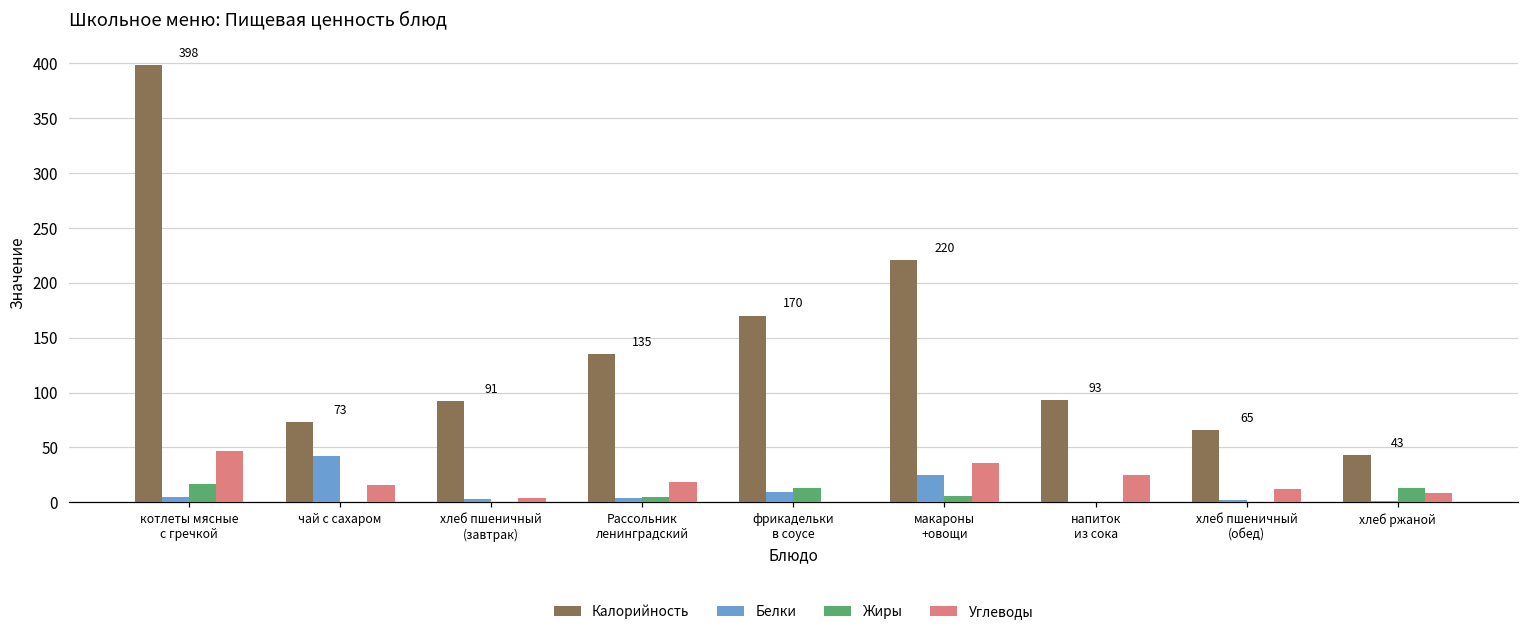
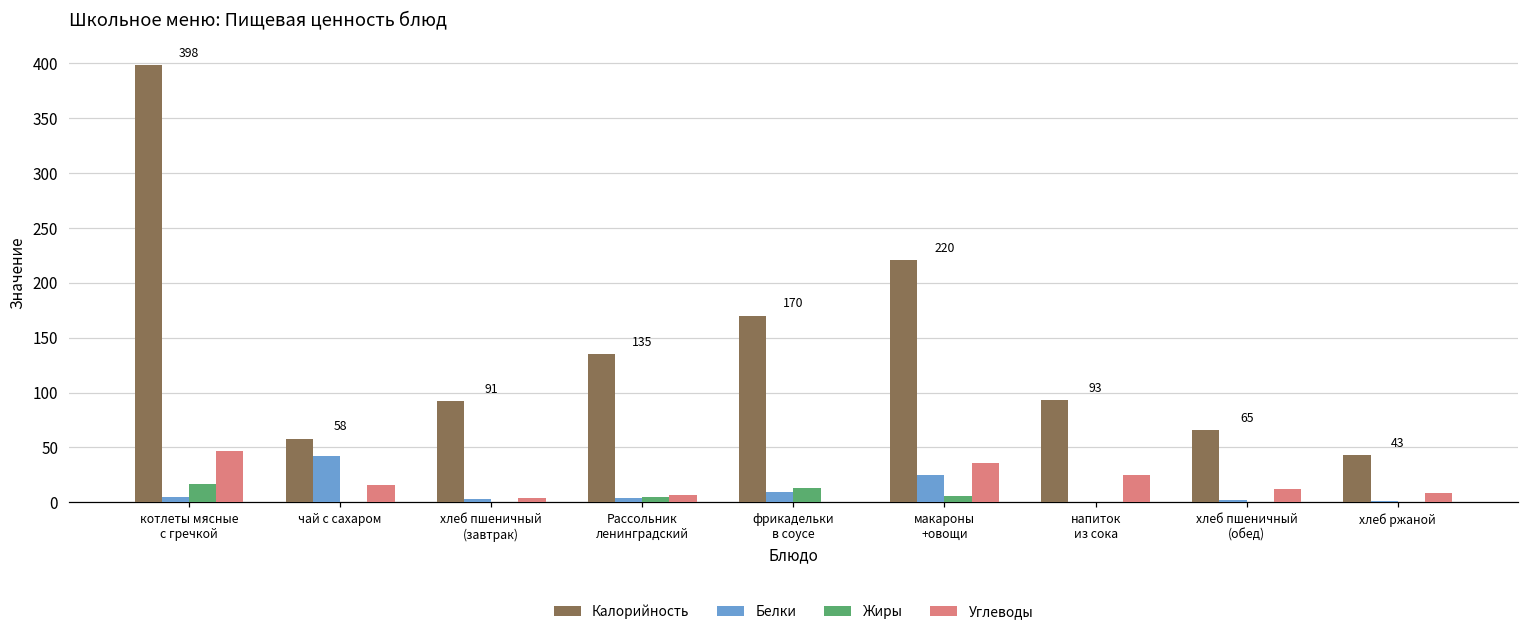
Калорийность, чай с сахаром: 73 -> 58
Углеводы, Рассольник ленинградский: 20 -> 10
Жиры, хлеб ржаной: 10 -> 0
